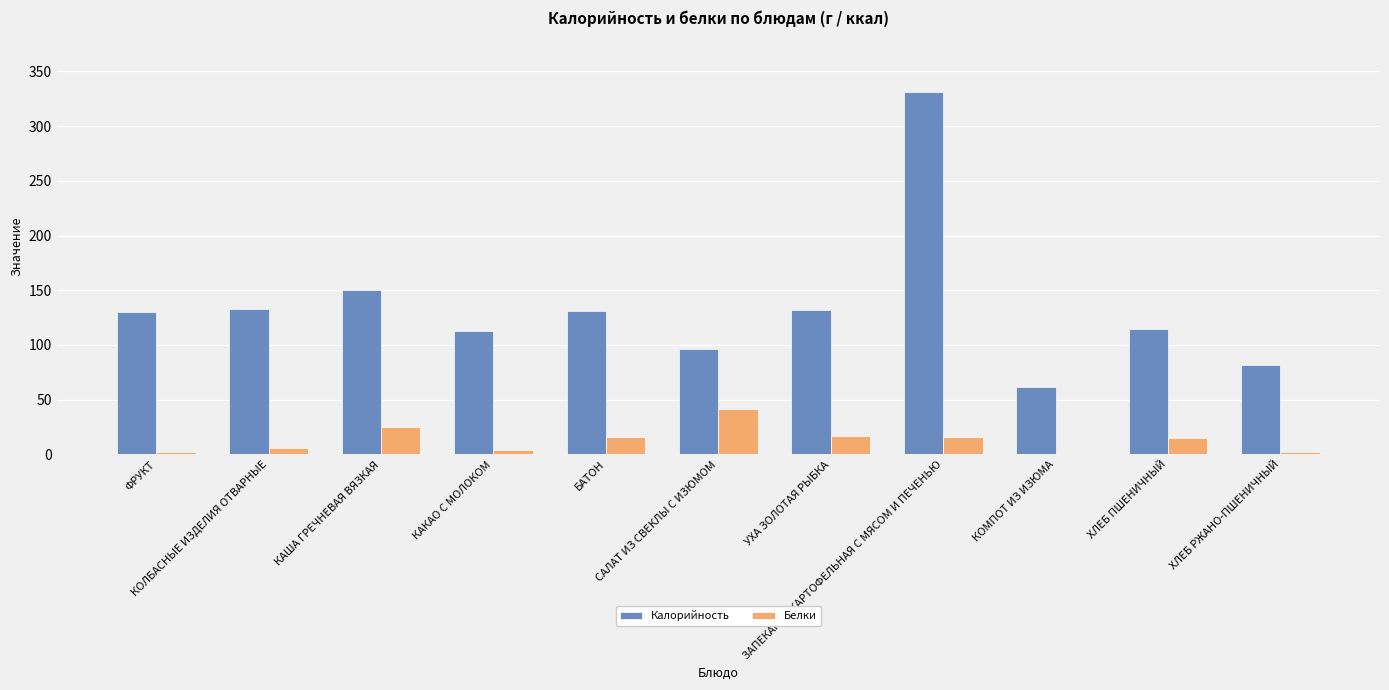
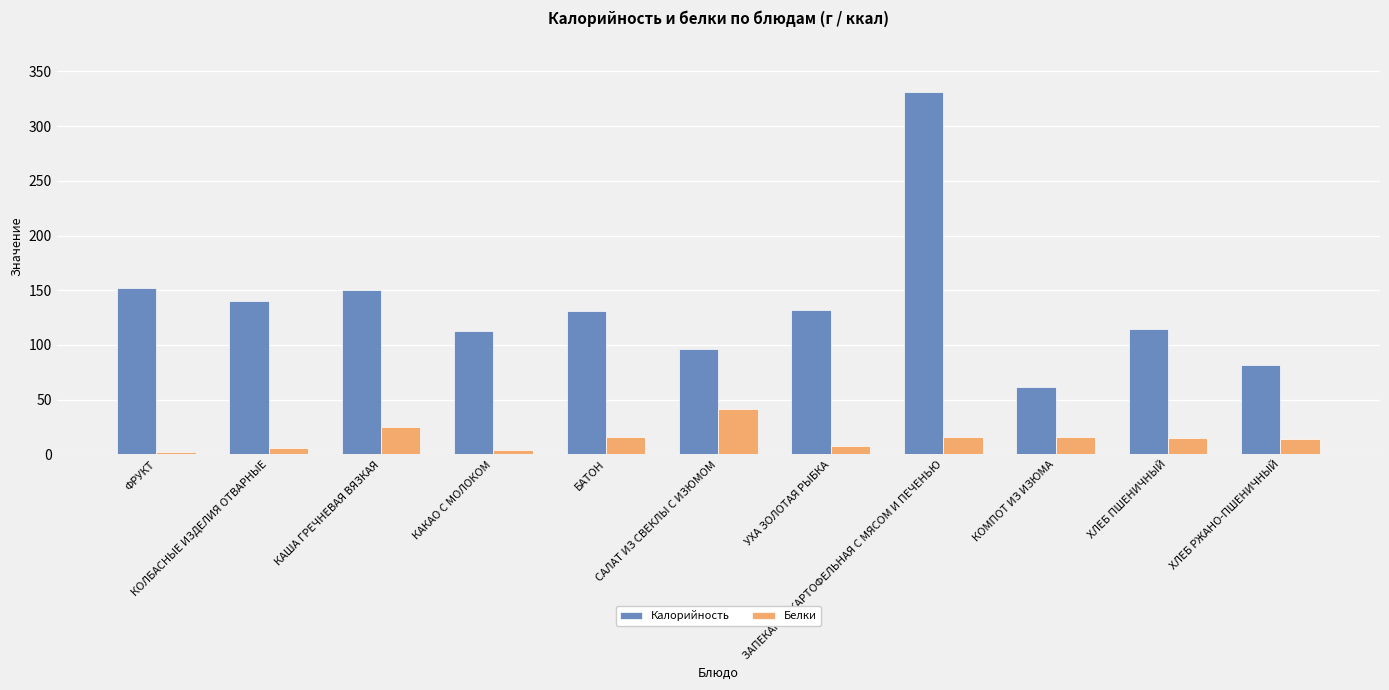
Калорийность, ФРУКТ: 130 -> 152
Калорийность, КОЛБАСНЫЕ ИЗДЕЛИЯ ОТВАРНЫЕ: 133 -> 141
Белки, УХА ЗОЛОТАЯ РЫБКА: 17 -> 8
Белки, КОМПОТ ИЗ ИЗЮМА: 0 -> 16
Белки, ХЛЕБ РЖАНО-ПШЕНИЧНЫЙ: 3 -> 14
